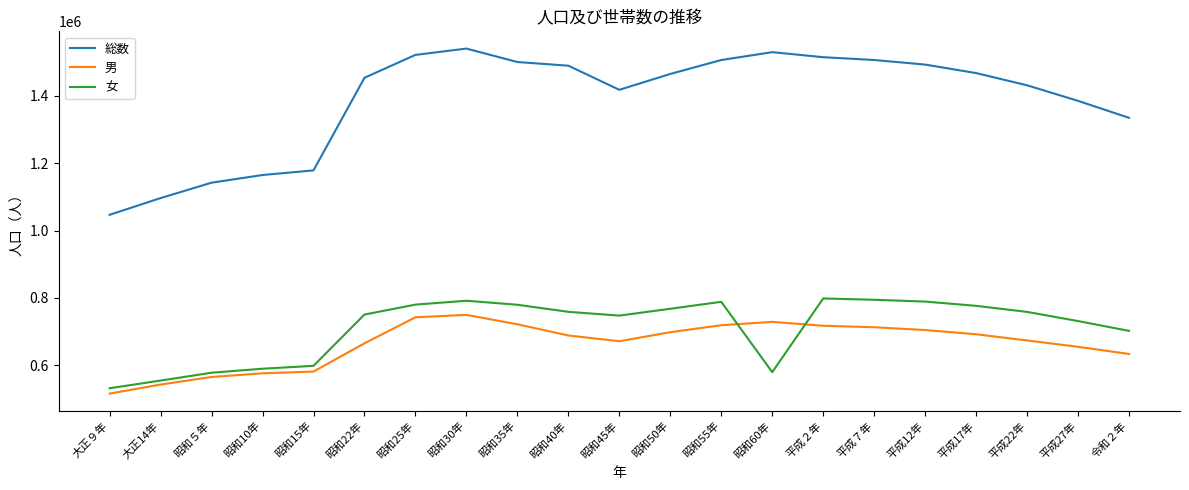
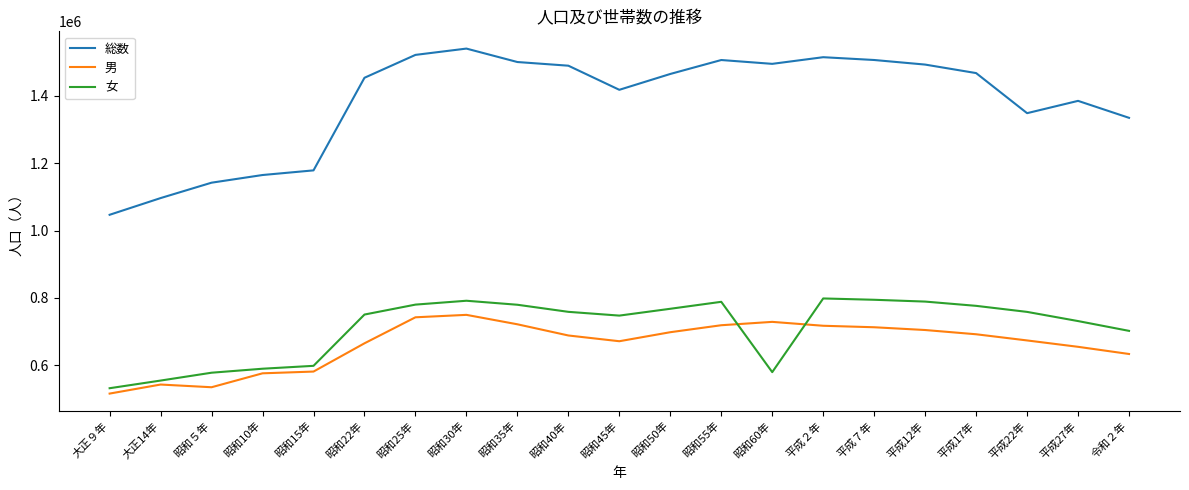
男, 昭和５年: 560000 -> 530000
総数, 昭和60年: 1530000 -> 1500000
総数, 平成22年: 1430000 -> 1350000
